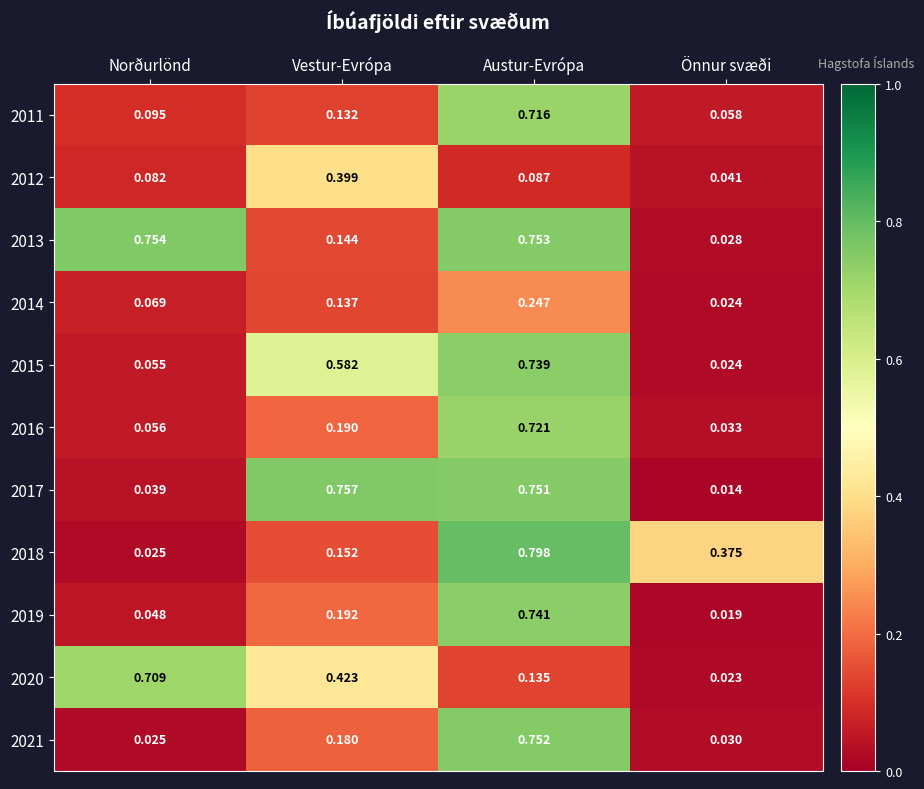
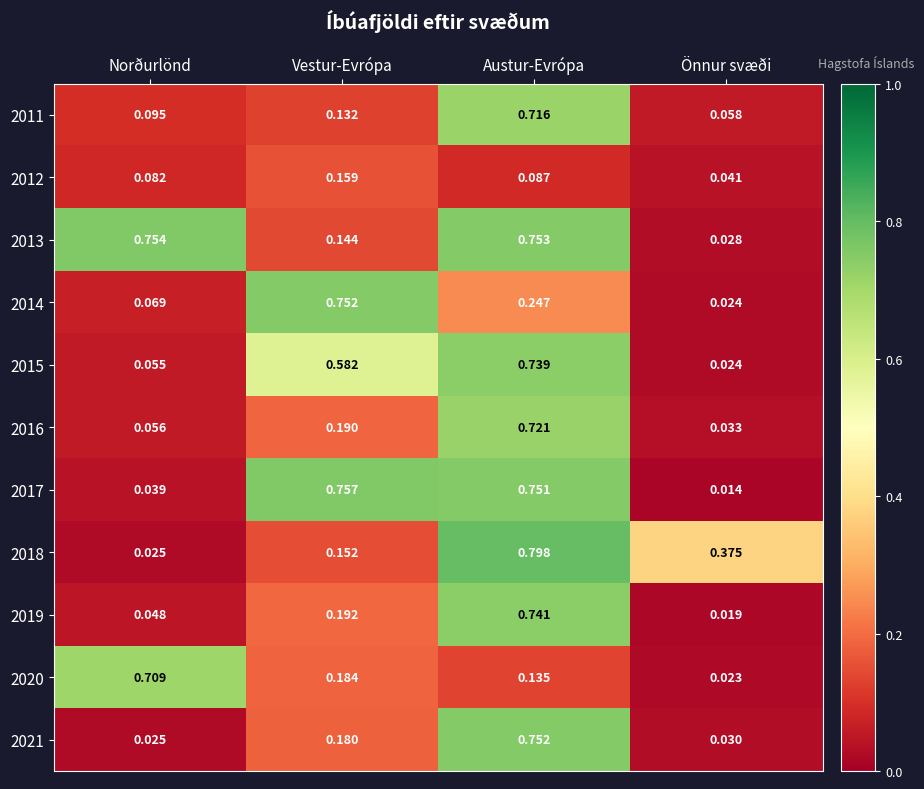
2012, Vestur-Evrópa: 0.399 -> 0.159
2014, Vestur-Evrópa: 0.137 -> 0.752
2020, Vestur-Evrópa: 0.423 -> 0.184
